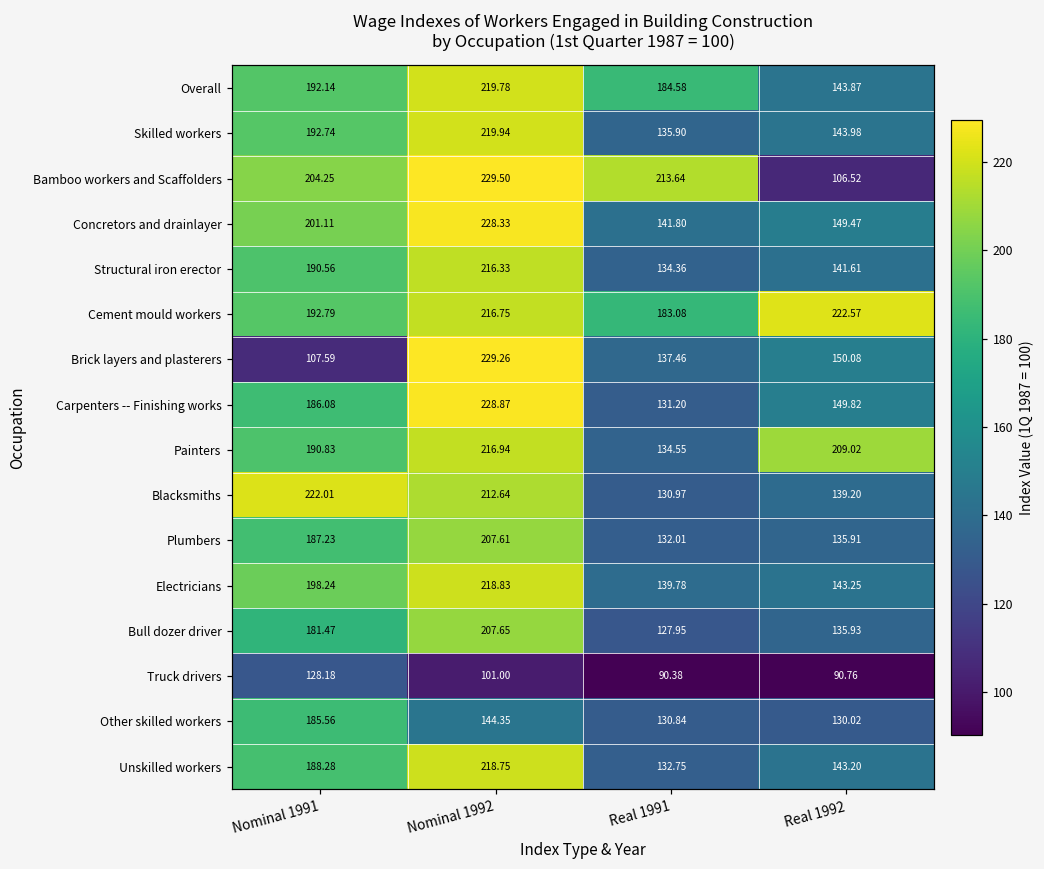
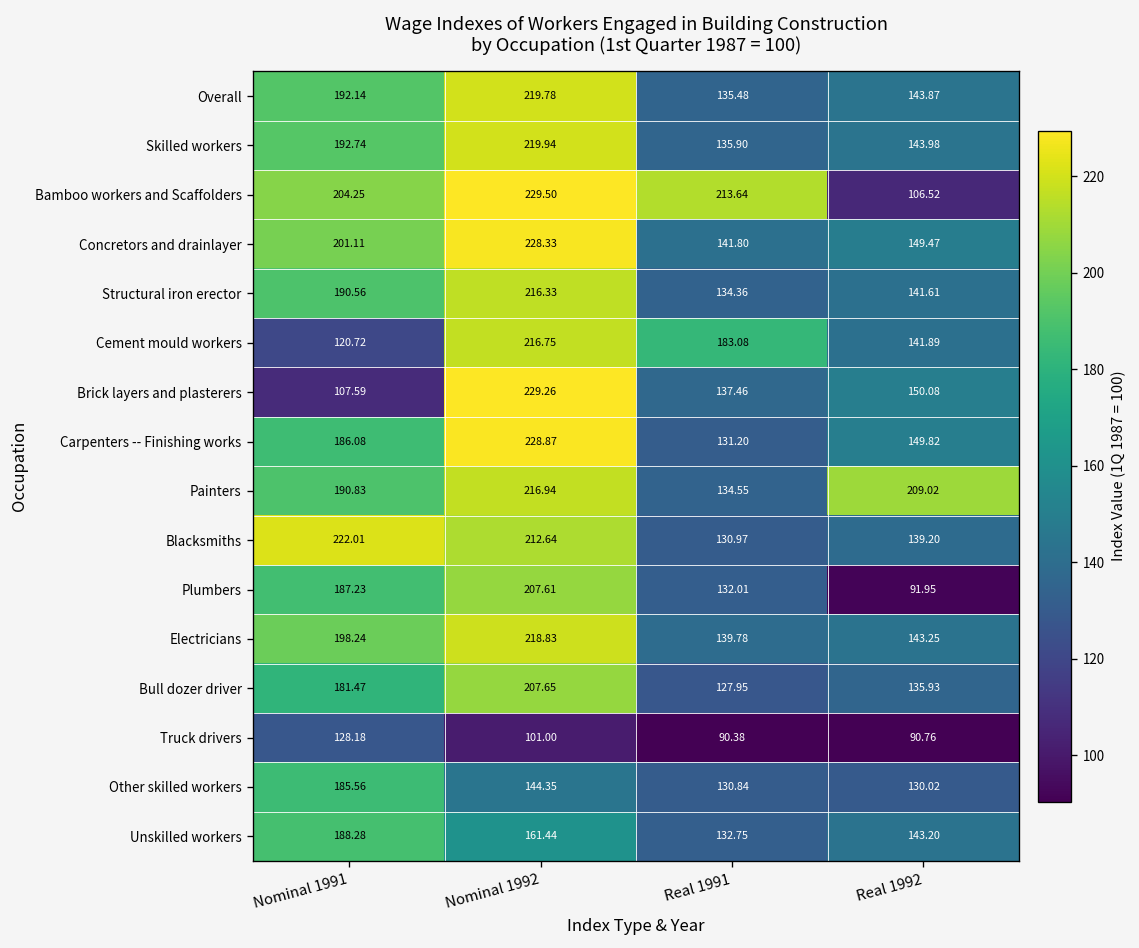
Overall, Real 1991: 184.58 -> 135.48
Cement mould workers, Nominal 1991: 192.79 -> 120.72
Cement mould workers, Real 1992: 222.57 -> 141.89
Plumbers, Real 1992: 135.91 -> 91.95
Unskilled workers, Nominal 1992: 218.75 -> 161.44
